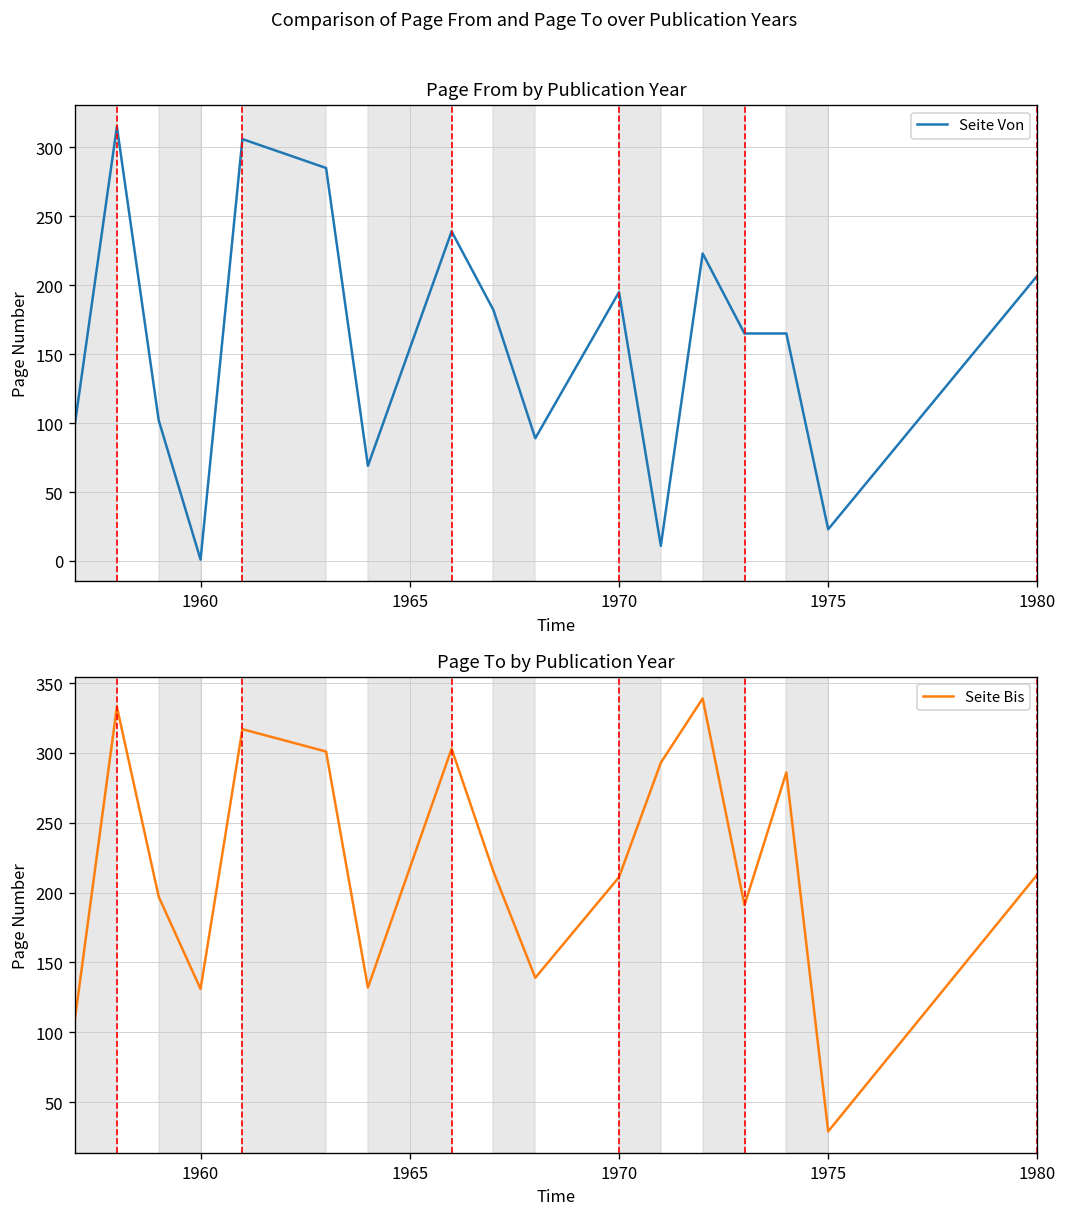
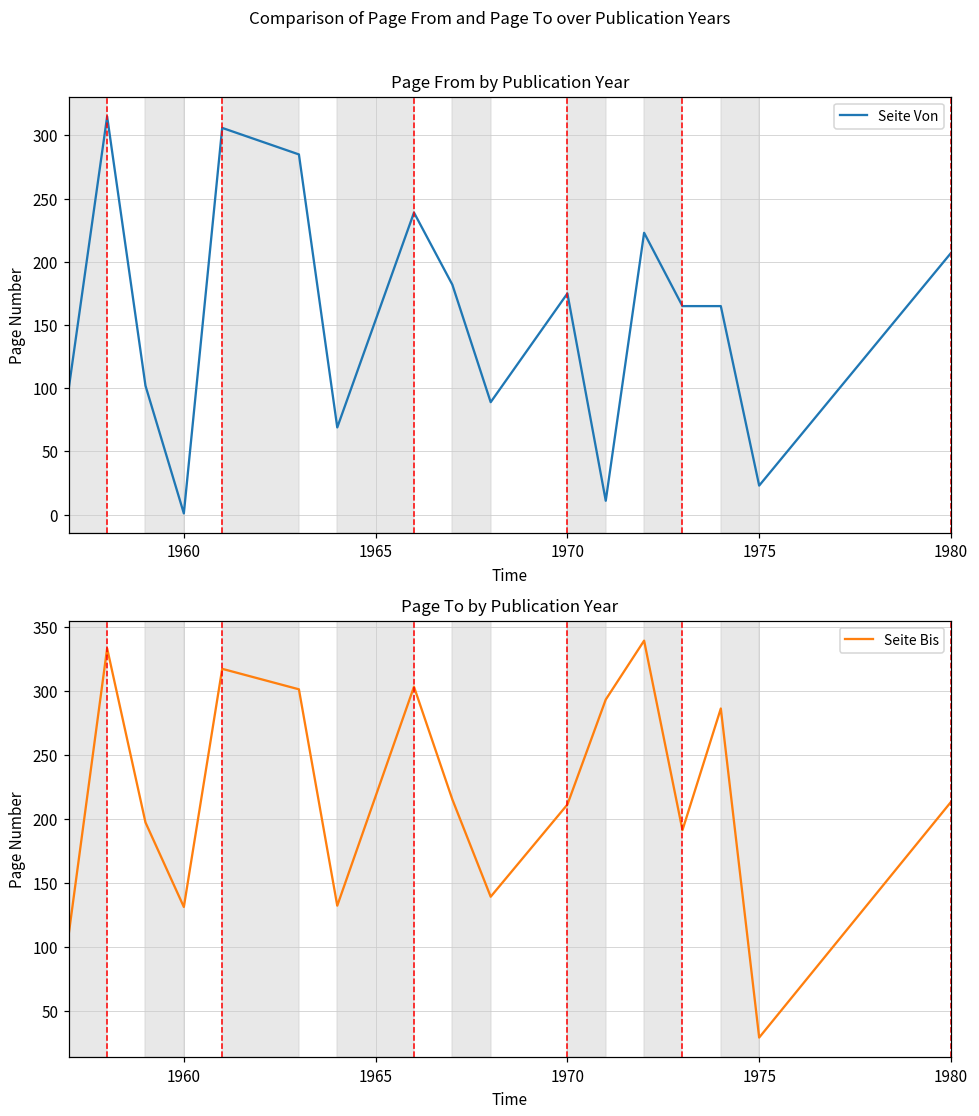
Page From by Publication Year, 1970: 195 -> 175
